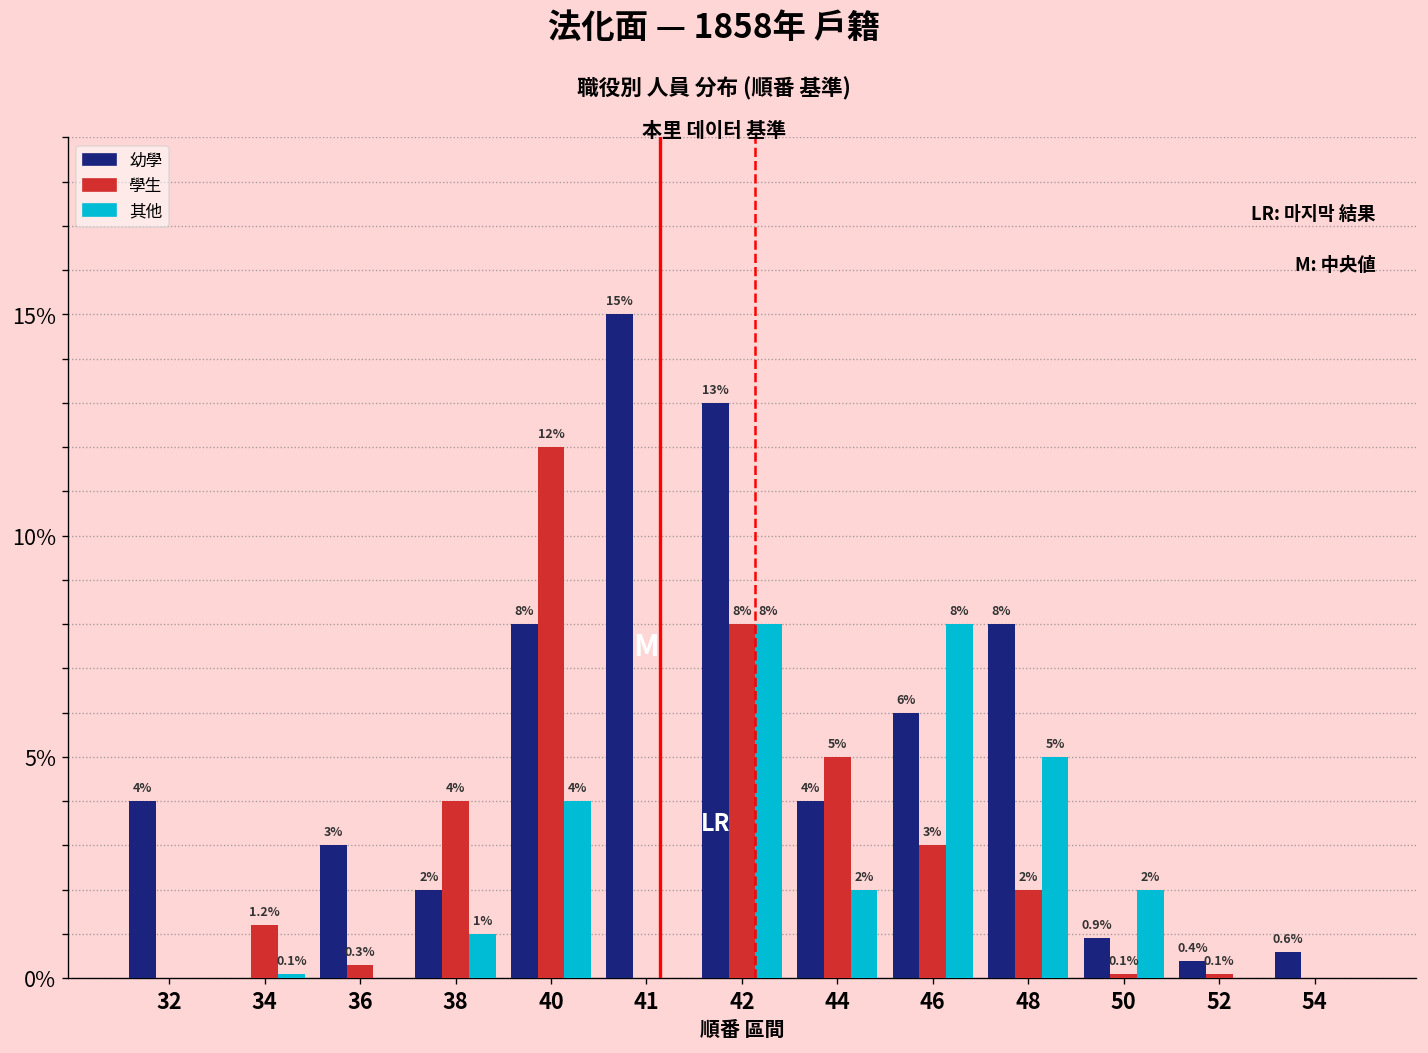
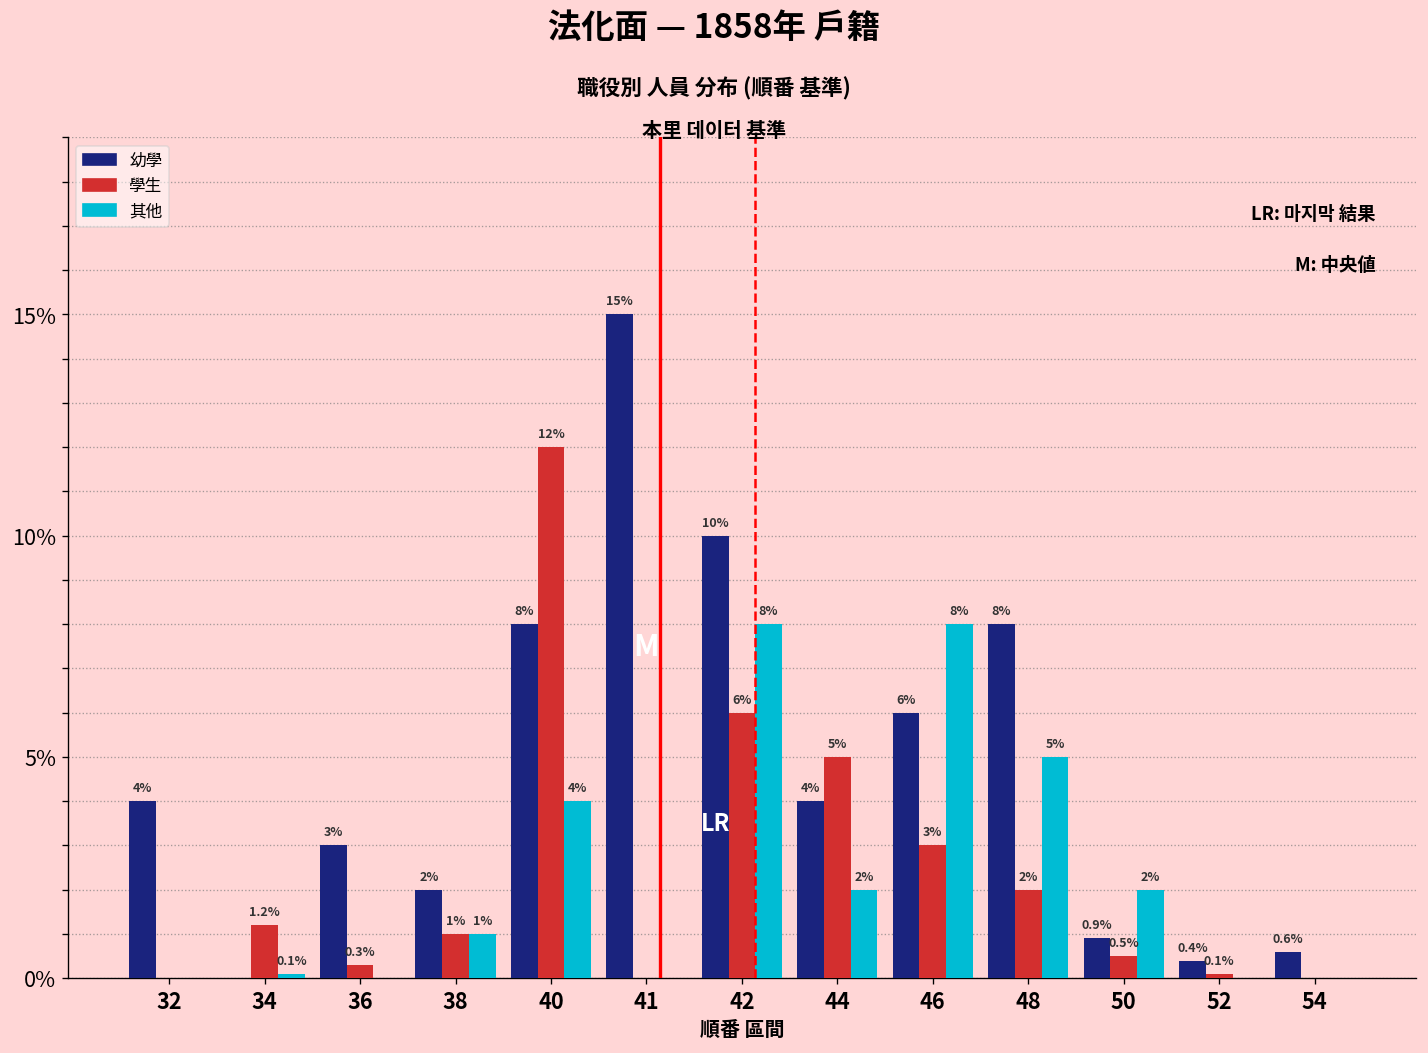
學生, 38: 4% -> 1%
幼學, 42: 13% -> 10%
學生, 42: 8% -> 6%
學生, 50: 0.1% -> 0.5%
